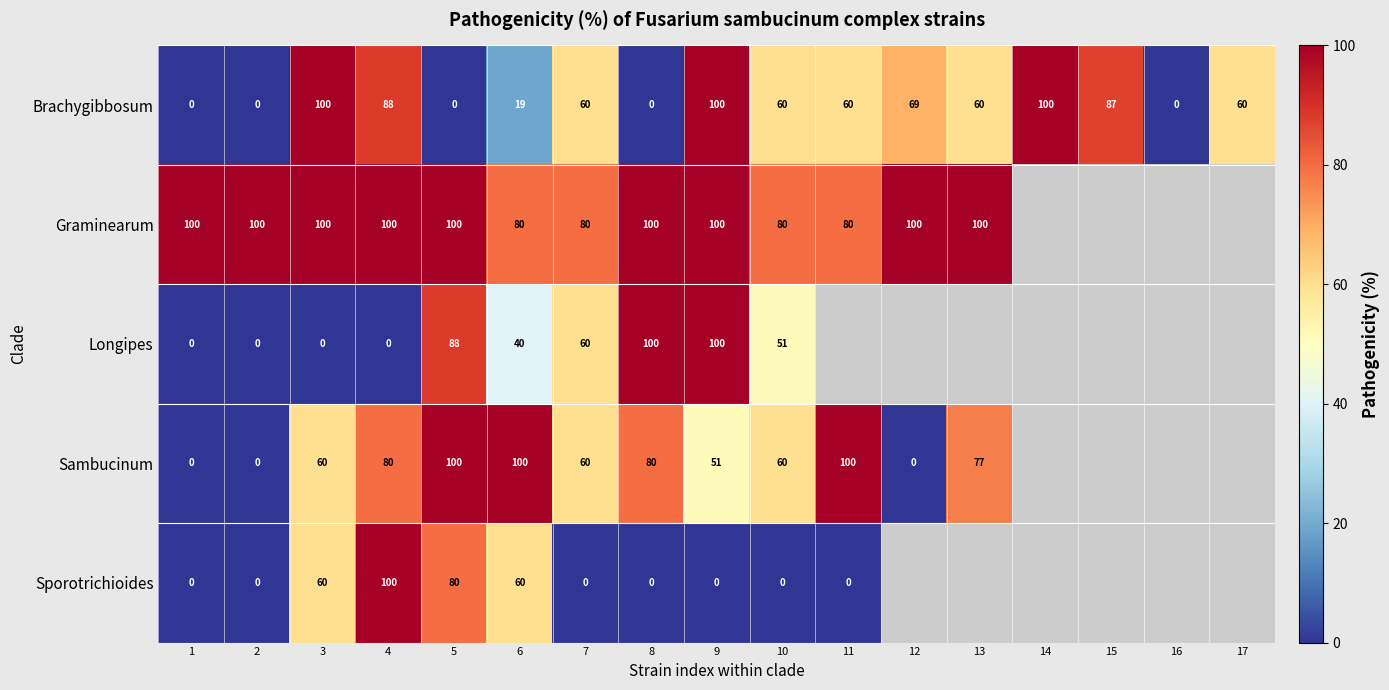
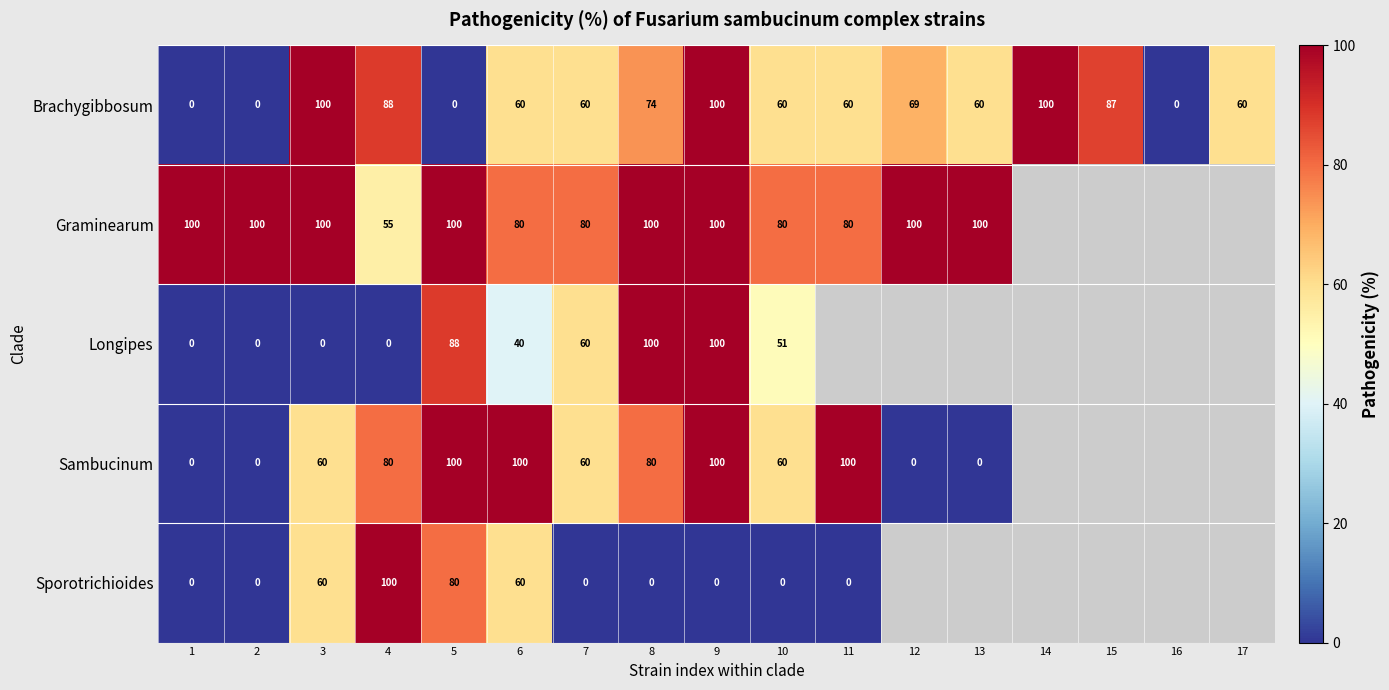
Brachygibbosum, 6: 19 -> 60
Brachygibbosum, 8: 0 -> 74
Graminearum, 4: 100 -> 55
Sambucinum, 9: 51 -> 100
Sambucinum, 13: 77 -> 0
